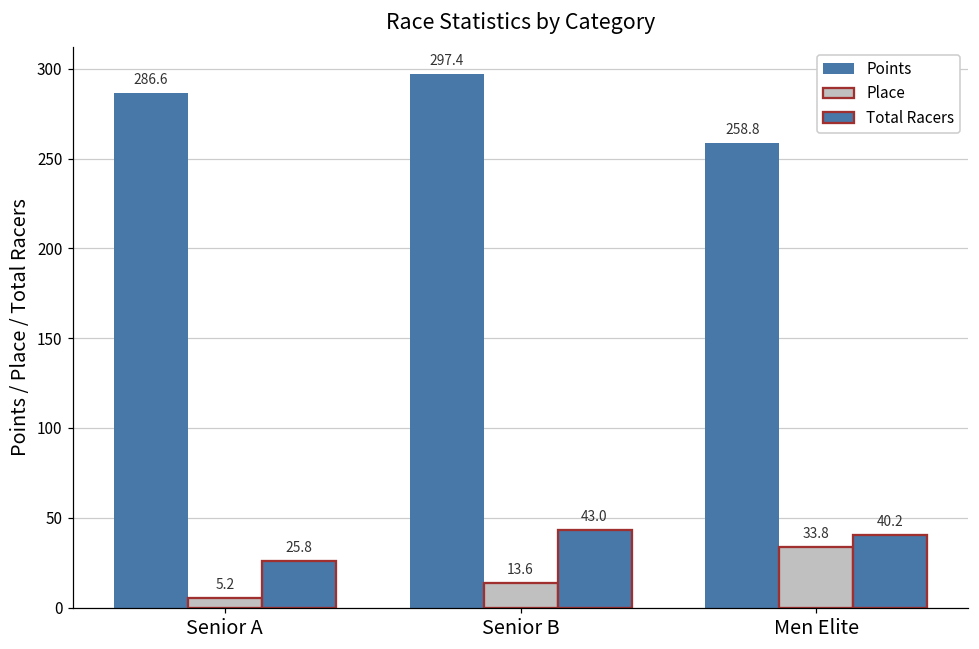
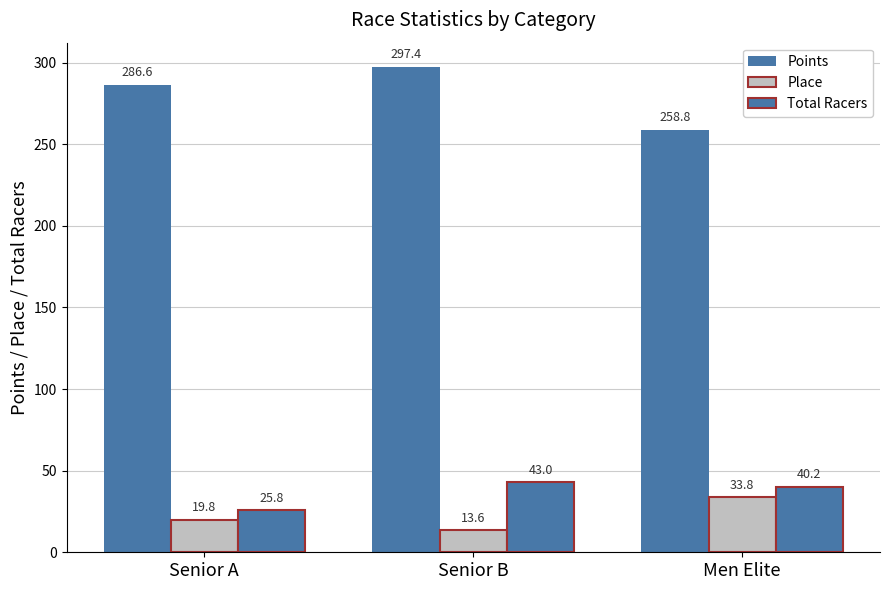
Place, Senior A: 5.2 -> 19.8
